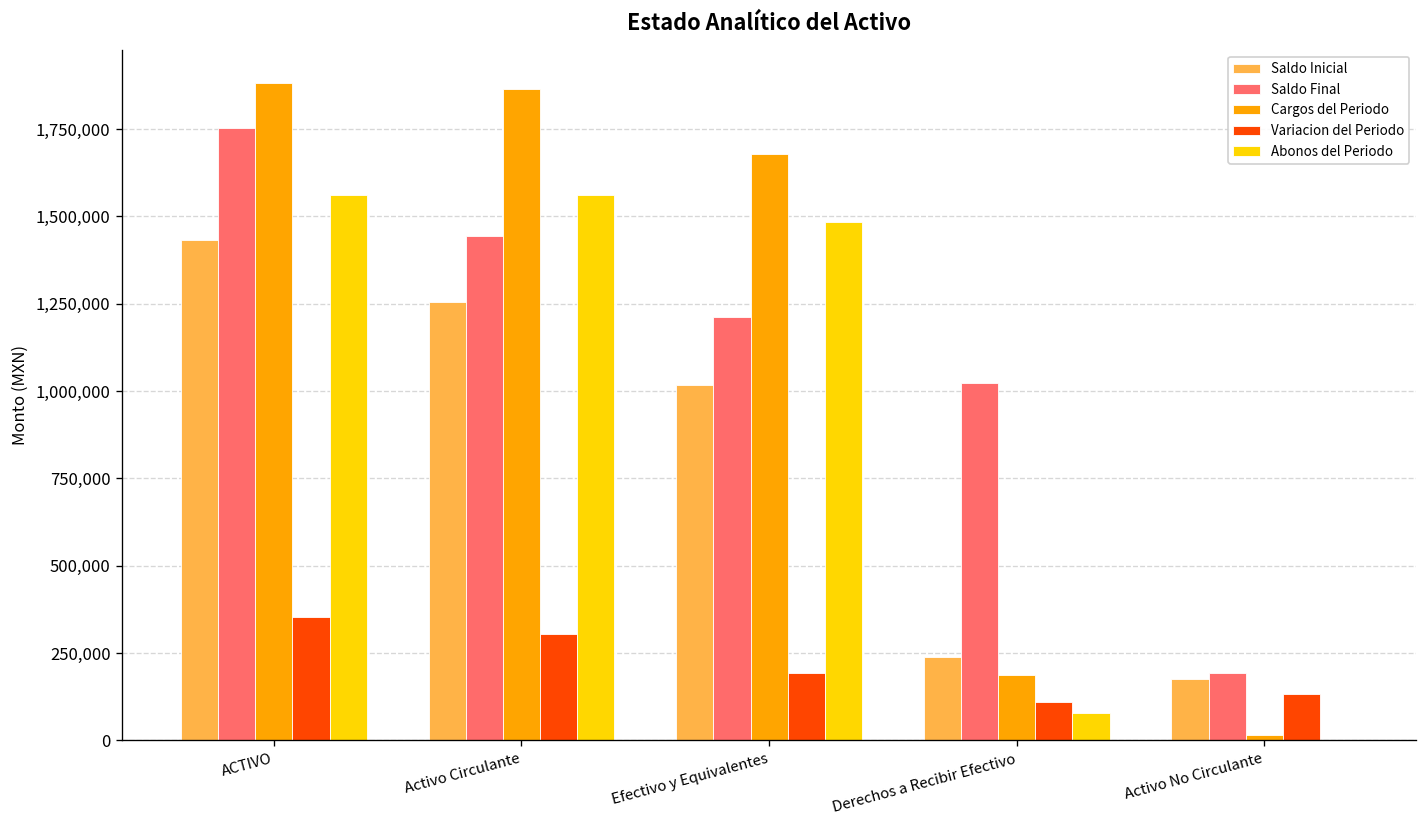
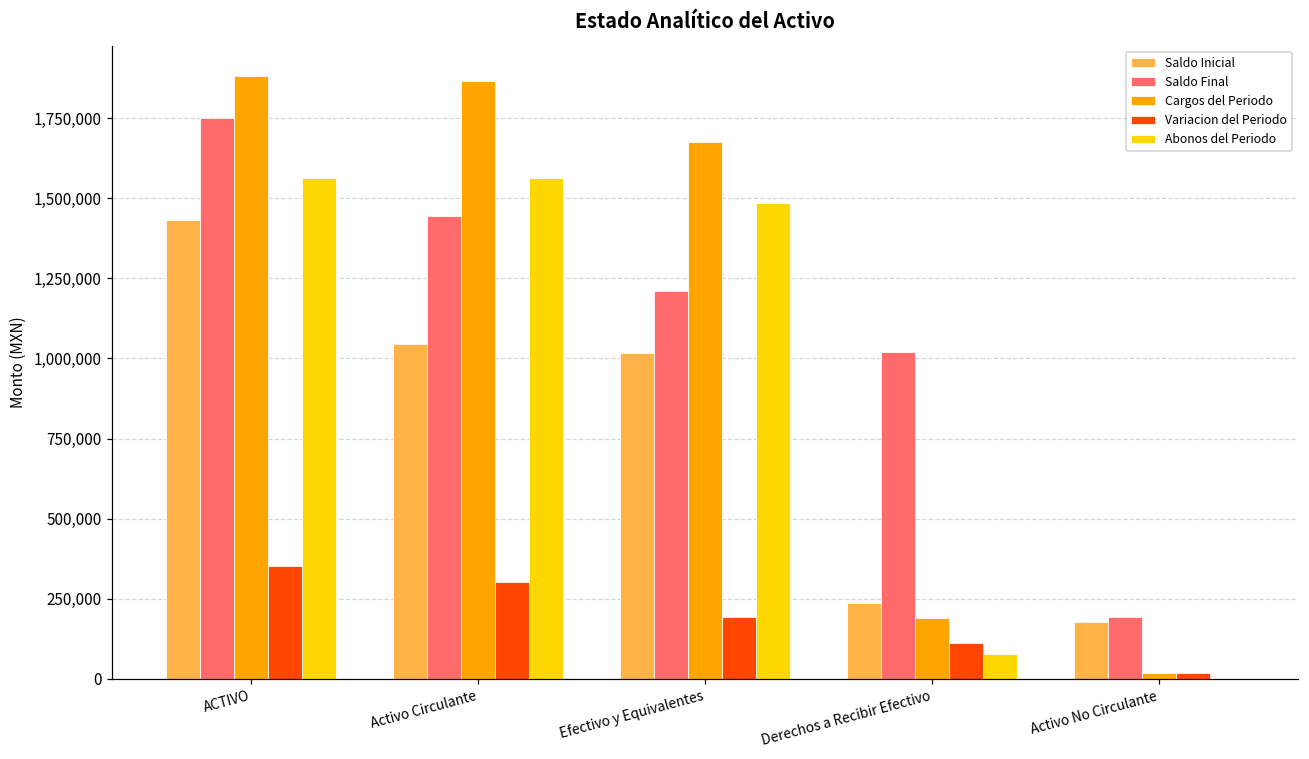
Saldo Inicial, Activo Circulante: 1,260,000 -> 1,040,000
Variacion del Periodo, Activo No Circulante: 130,000 -> 20,000
